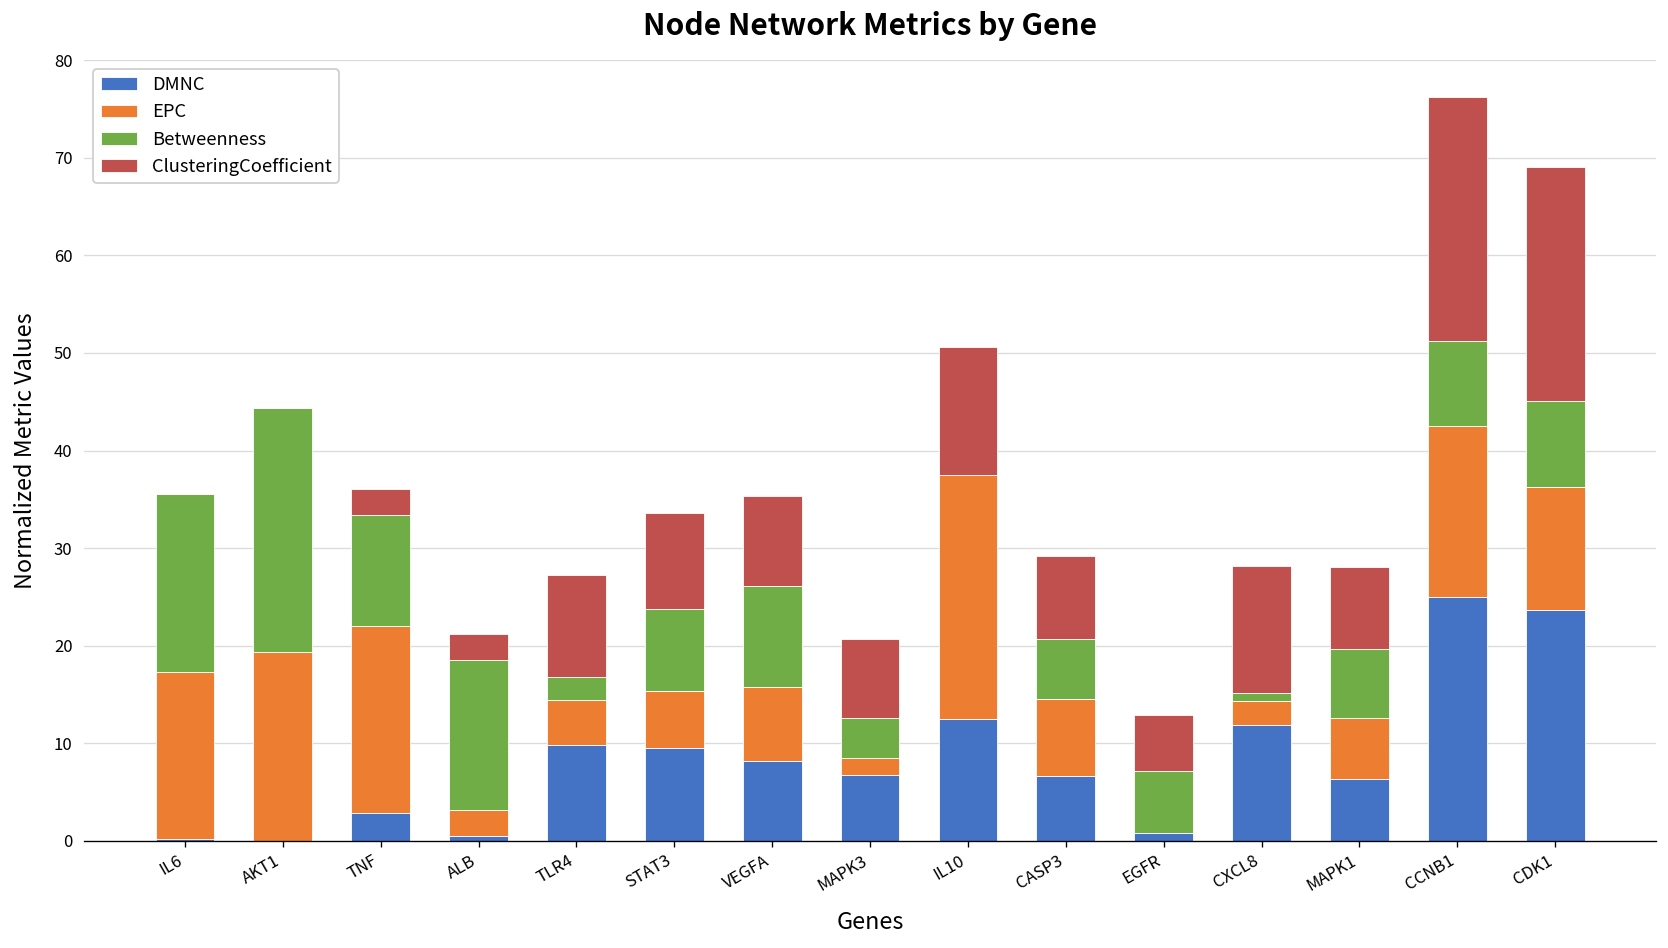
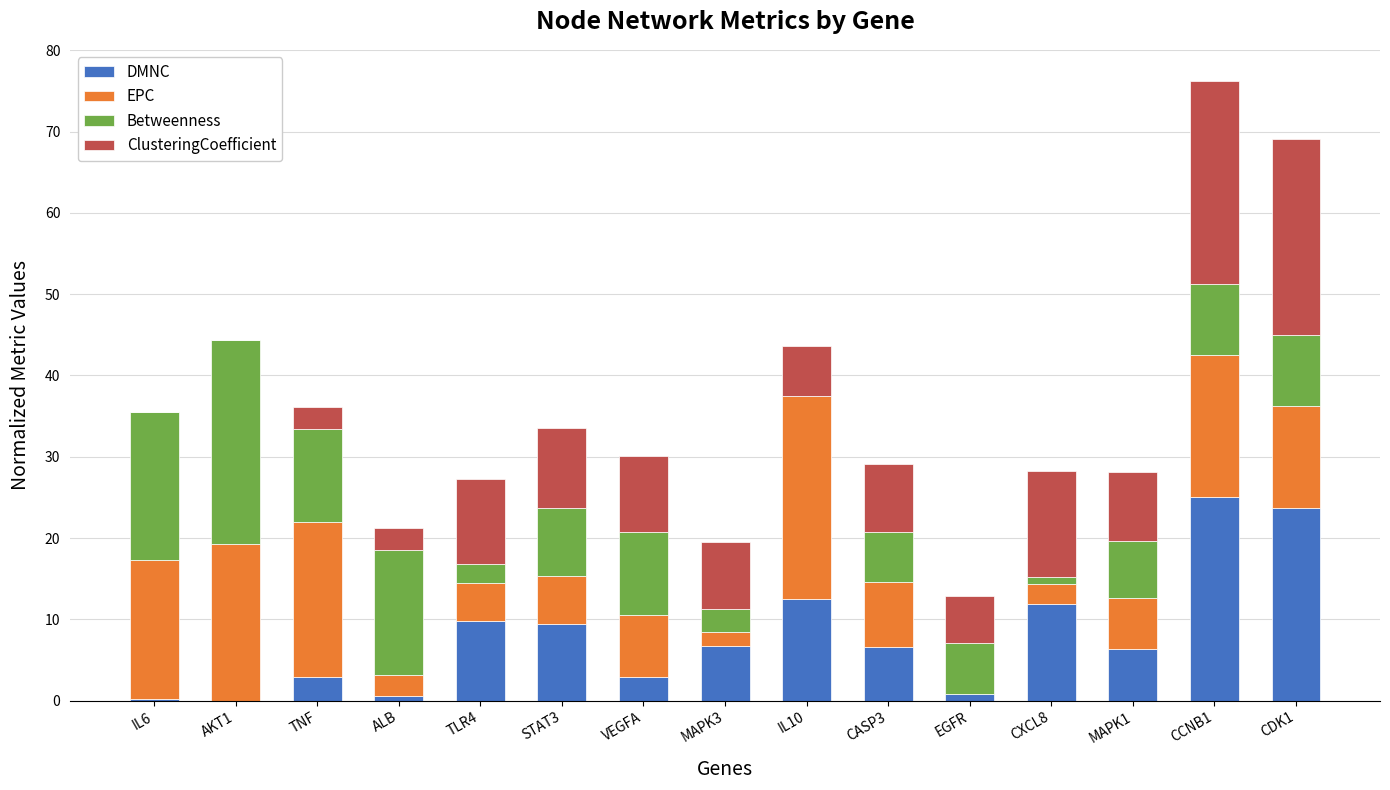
DMNC, VEGFA: 8 -> 3
Betweenness, MAPK3: 4 -> 3
ClusteringCoefficient, IL10: 13 -> 6
